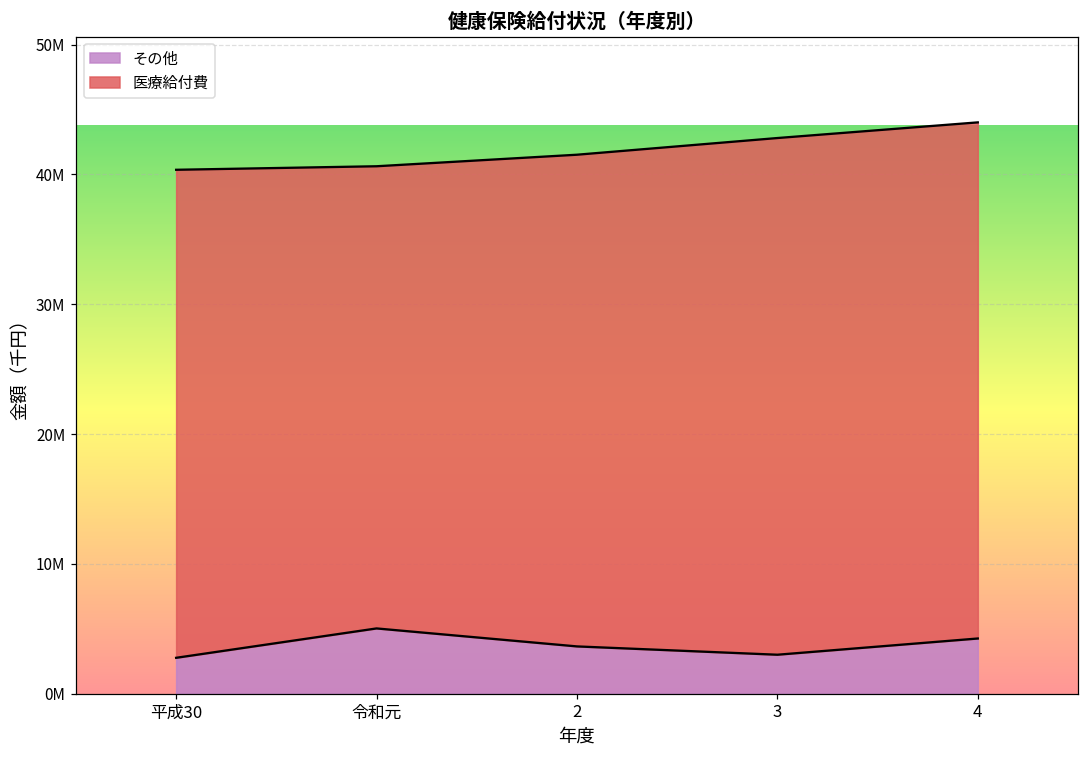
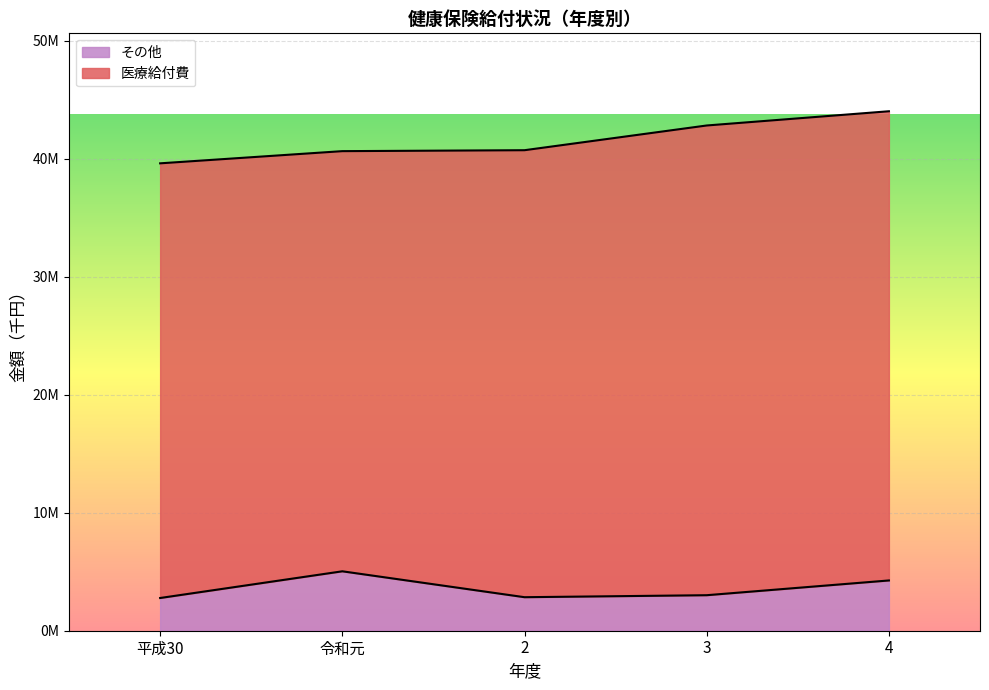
医療給付費, 平成30: 37600000 -> 36800000
その他, 2: 3600000 -> 2800000
